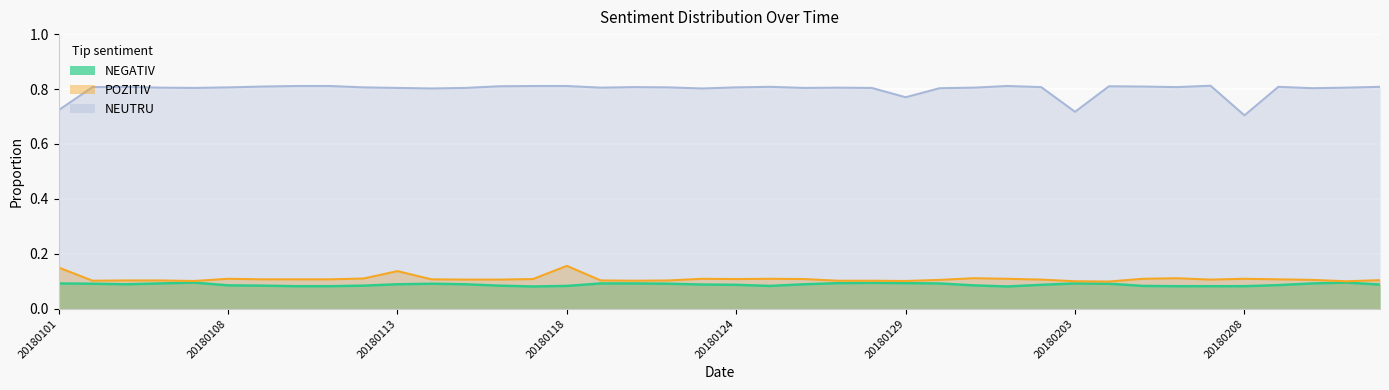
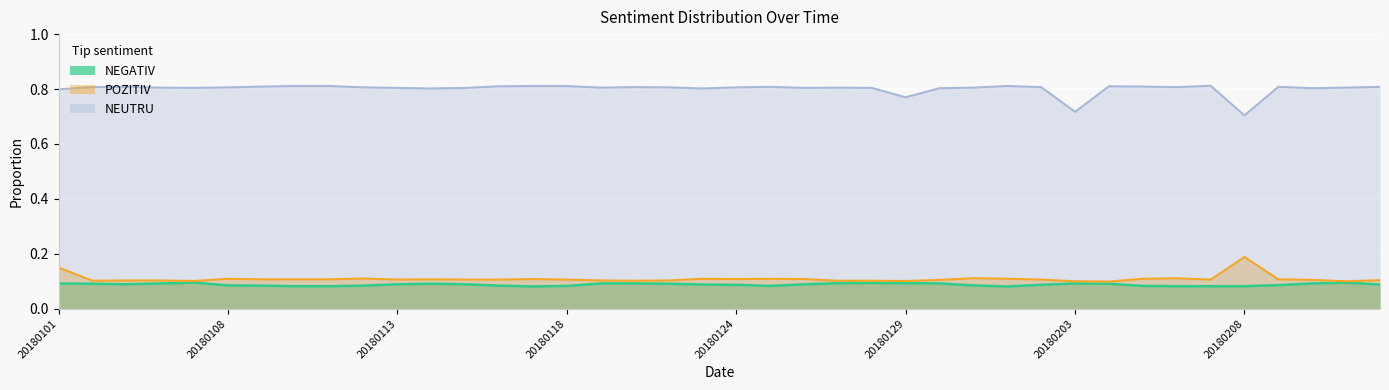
NEUTRU, 20180101: 0.72 -> 0.80
POZITIV, 20180113: 0.14 -> 0.11
POZITIV, 20180118: 0.16 -> 0.11
POZITIV, 20180208: 0.11 -> 0.19
